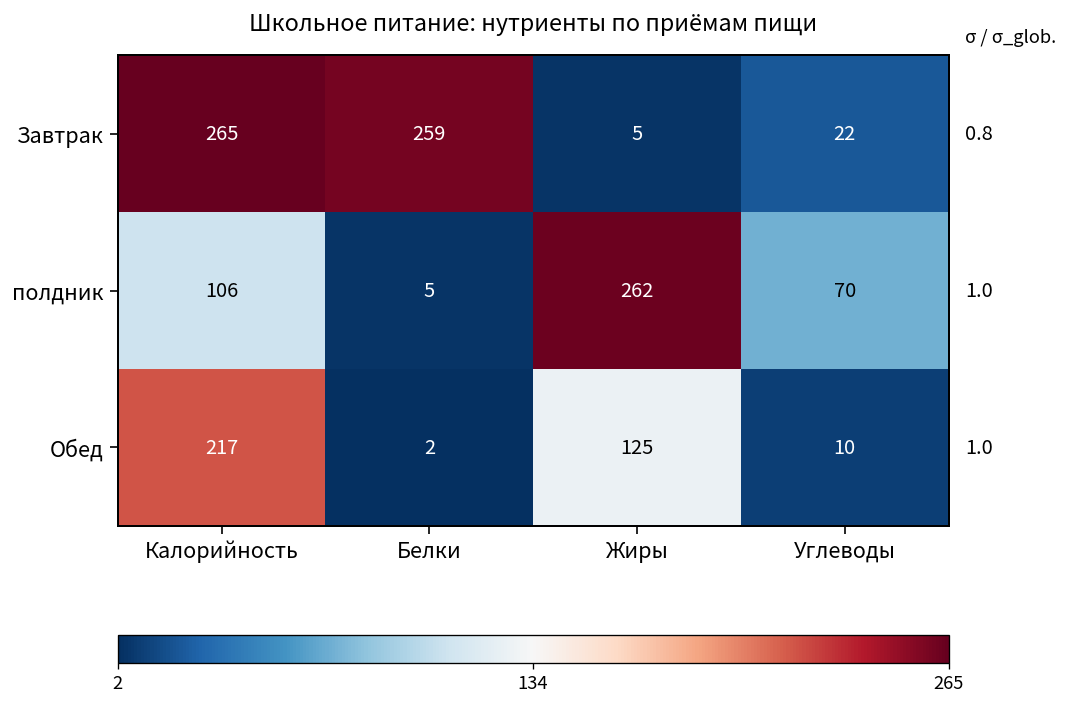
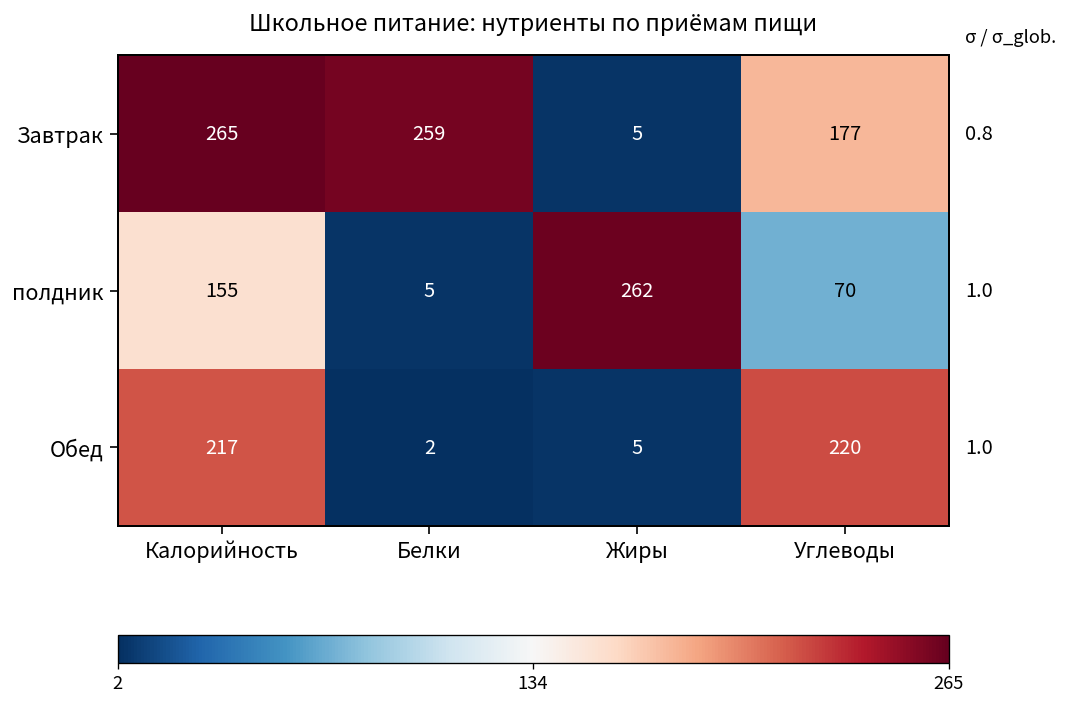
Завтрак, Углеводы: 22 -> 177
полдник, Калорийность: 106 -> 155
Обед, Жиры: 125 -> 5
Обед, Углеводы: 10 -> 220
